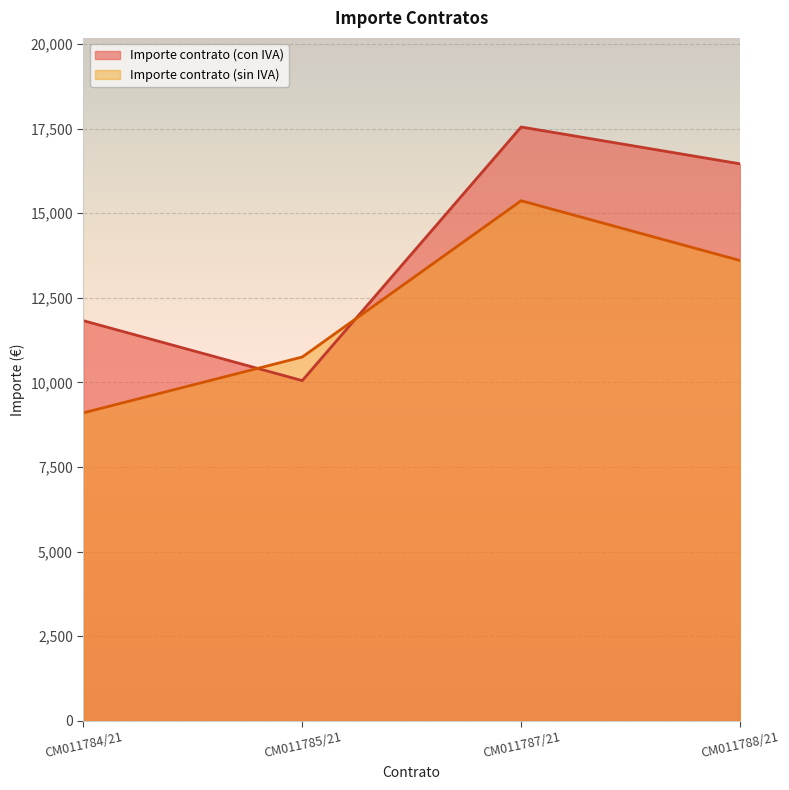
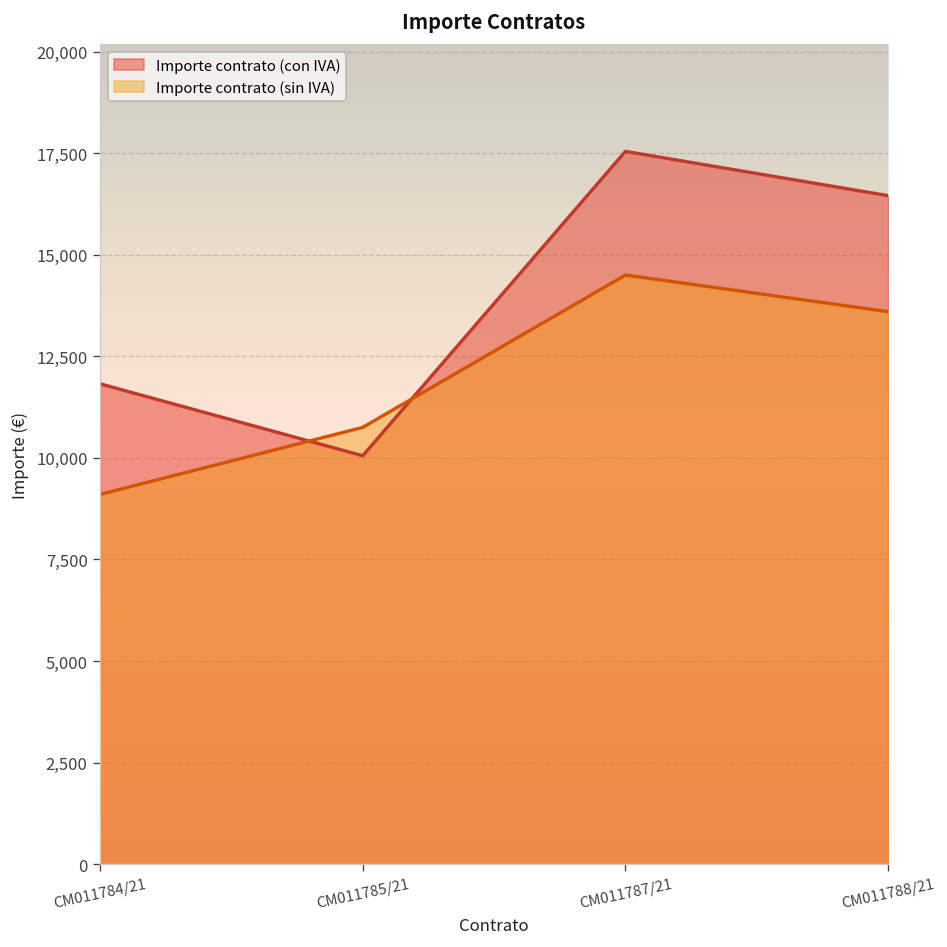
Importe contrato (sin IVA), CM011787/21: 15,400 -> 14,500
